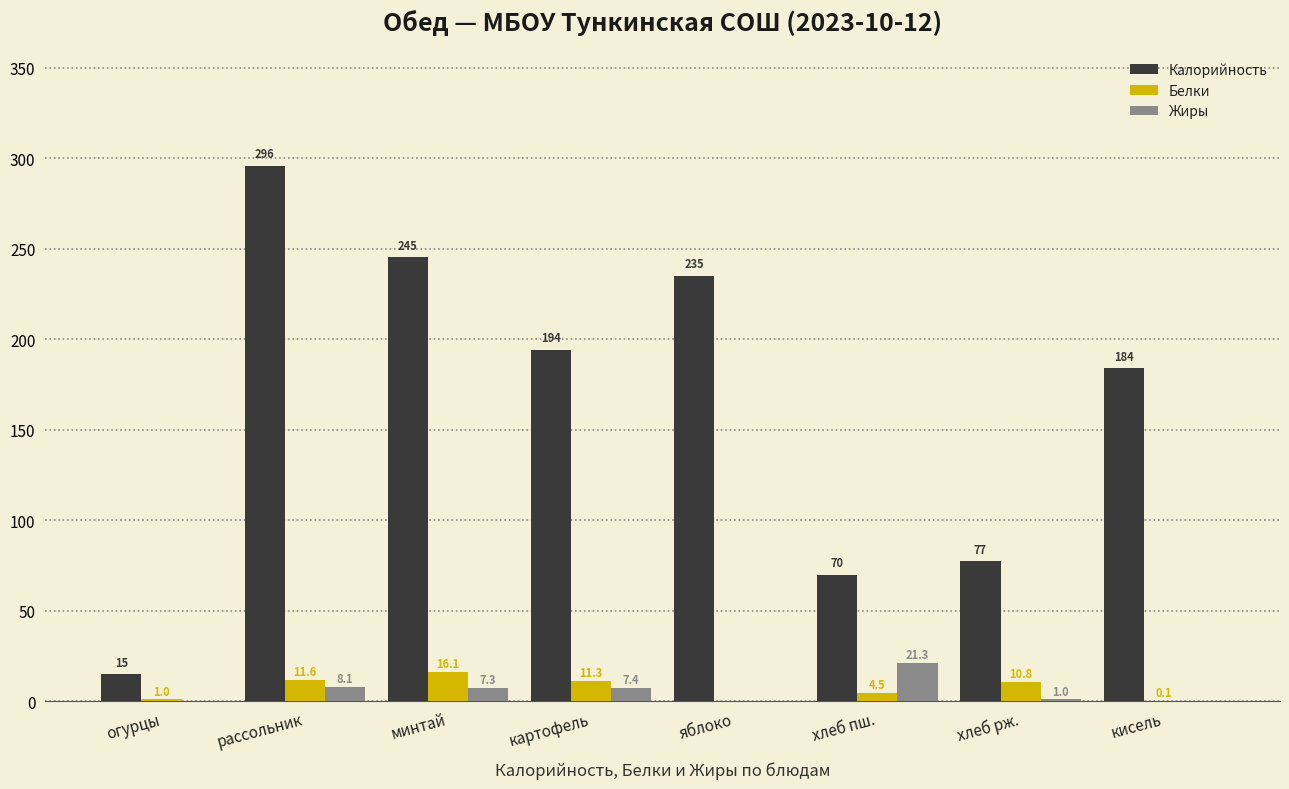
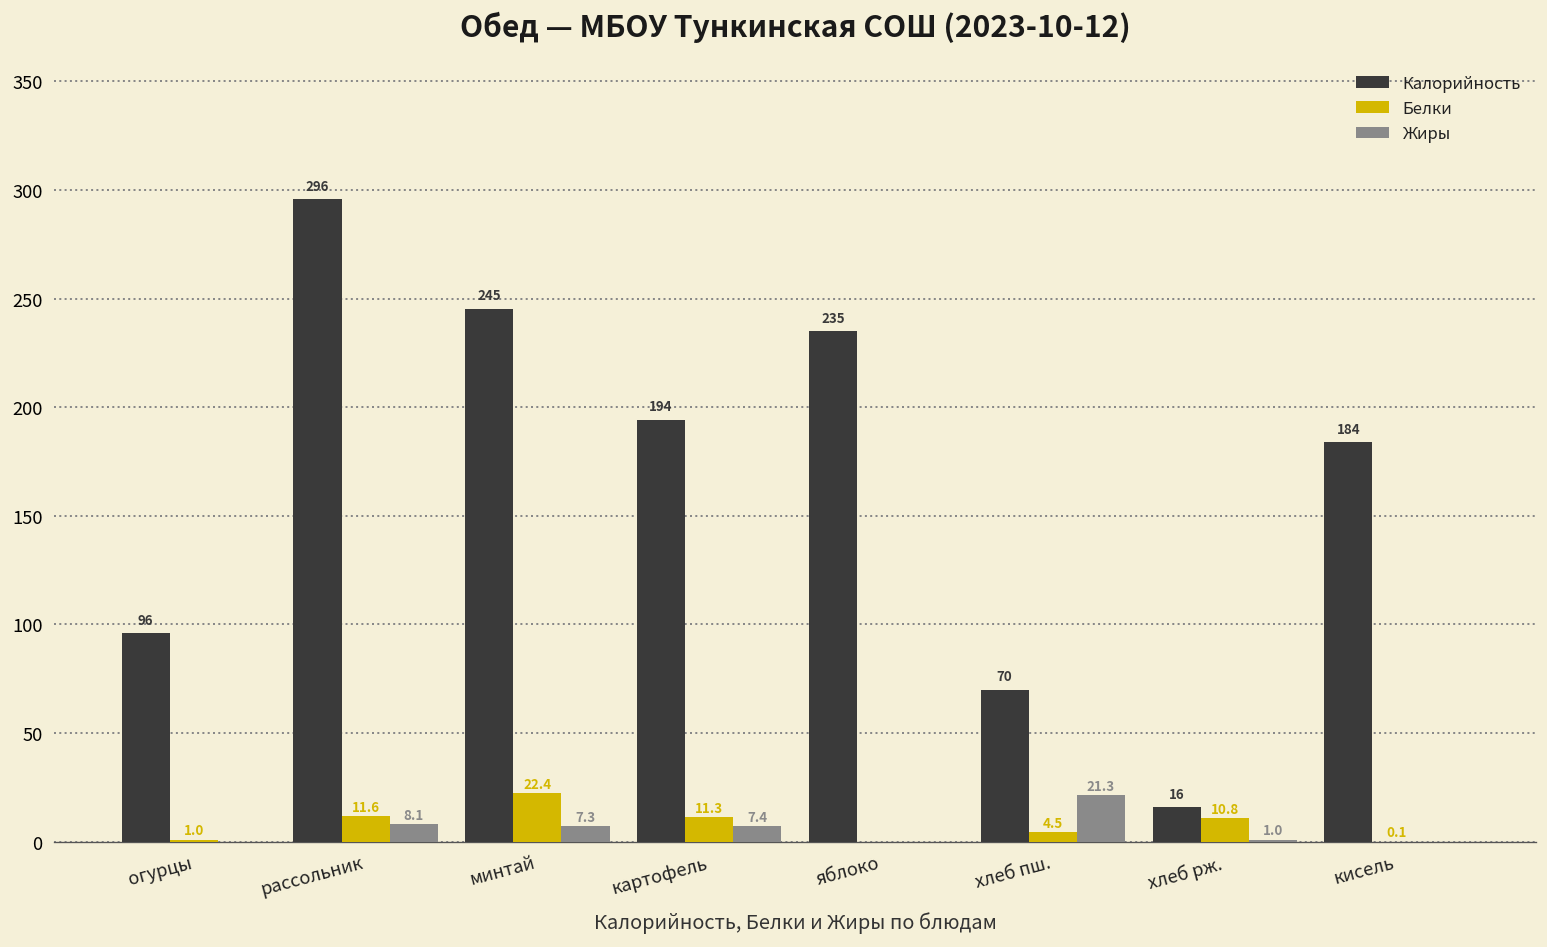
Калорийность, огурцы: 15 -> 96
Белки, минтай: 16.1 -> 22.4
Калорийность, хлеб рж.: 77 -> 16
